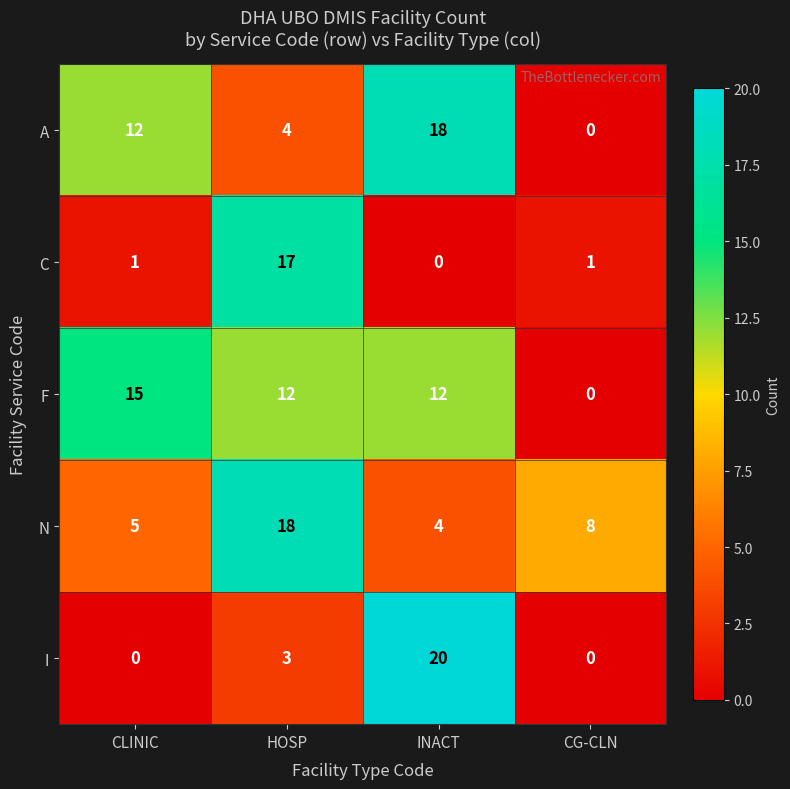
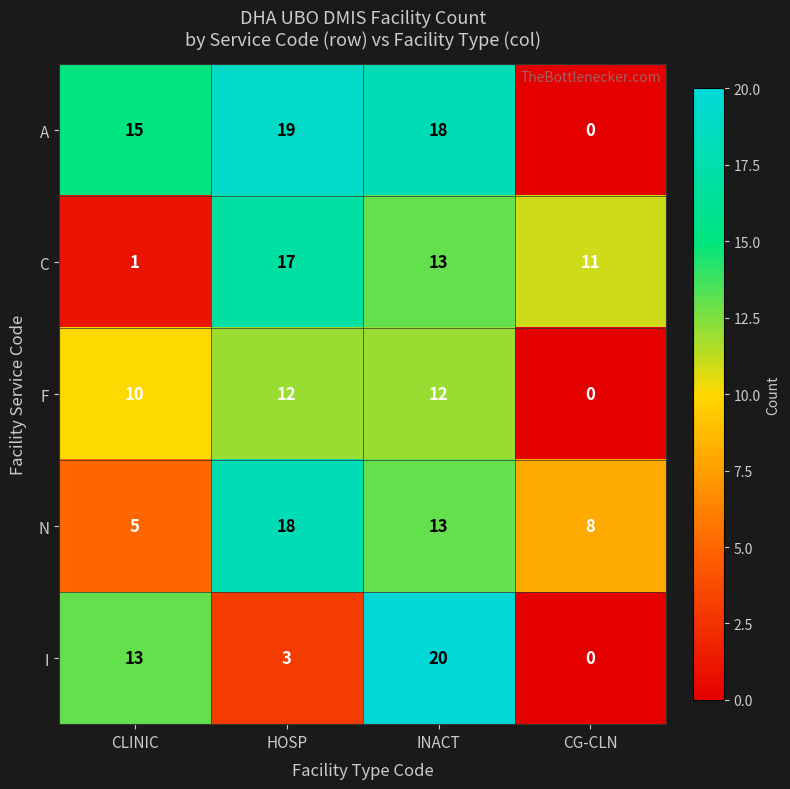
A, CLINIC: 12 -> 15
A, HOSP: 4 -> 19
C, INACT: 0 -> 13
C, CG-CLN: 1 -> 11
F, CLINIC: 15 -> 10
N, INACT: 4 -> 13
I, CLINIC: 0 -> 13
